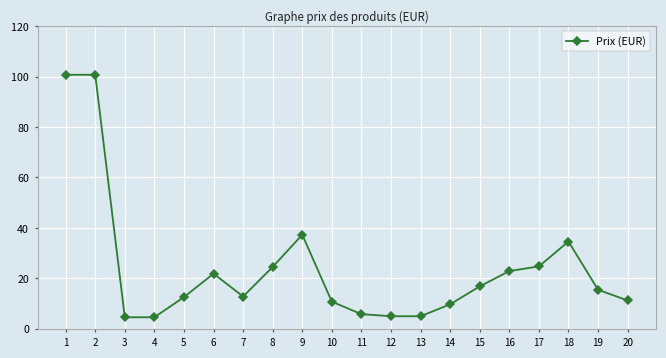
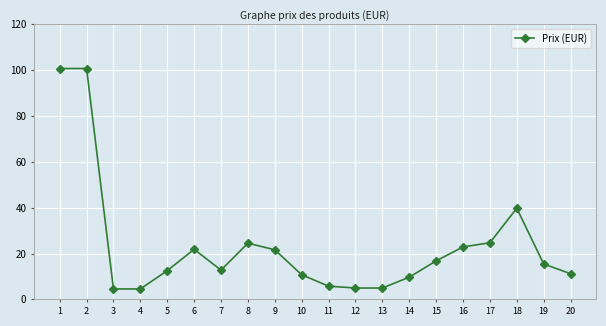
9: 37 -> 22
18: 35 -> 40
